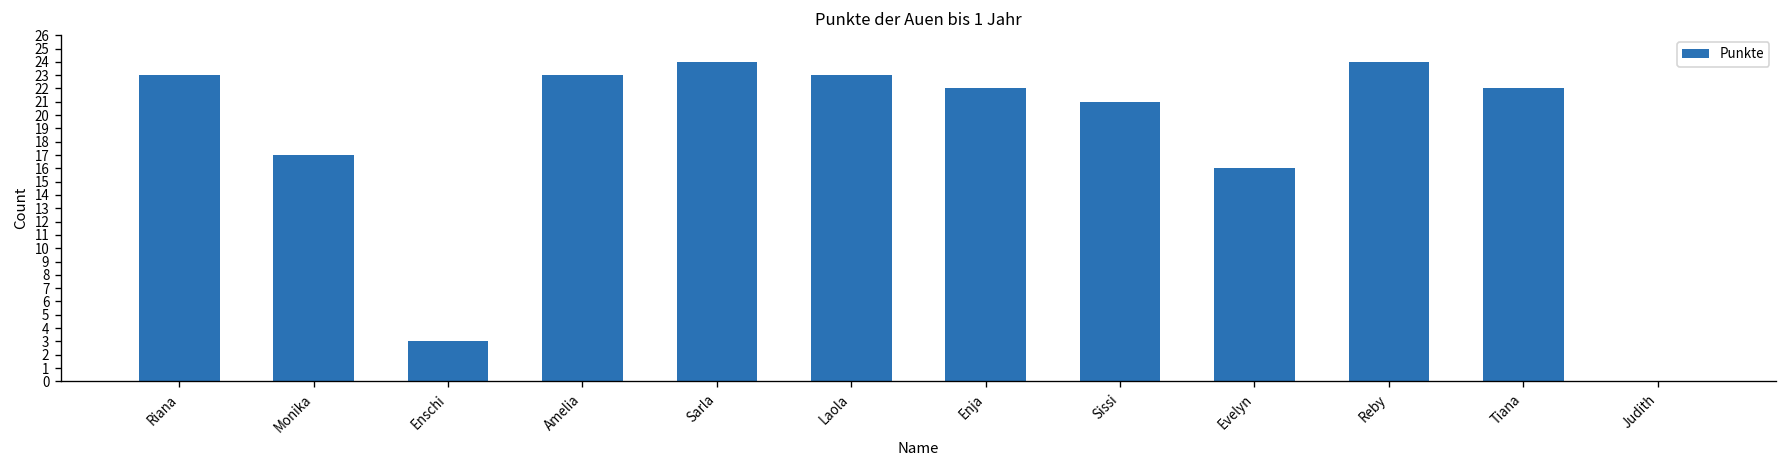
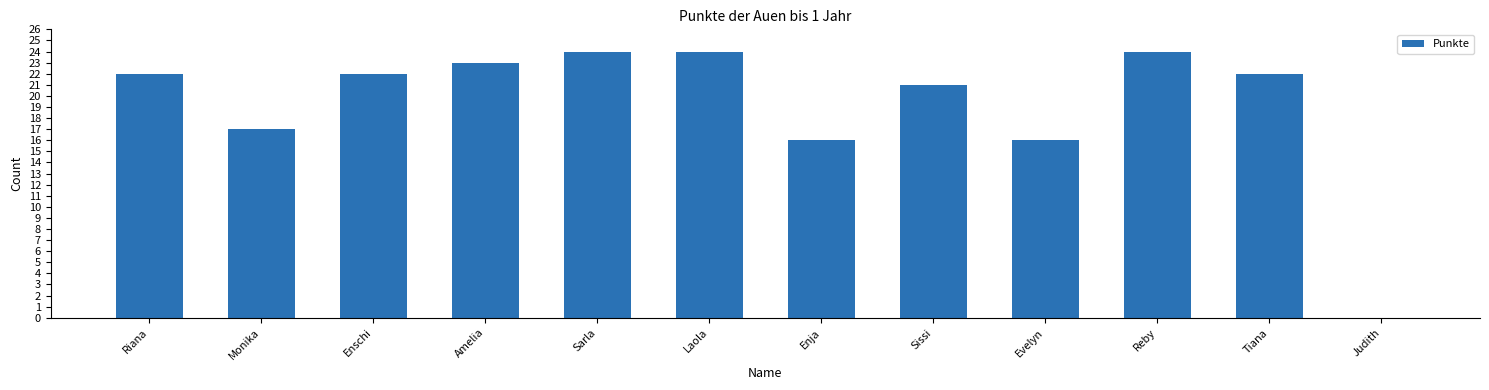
Riana: 23 -> 22
Enschi: 3 -> 22
Laola: 23 -> 24
Enja: 22 -> 16
